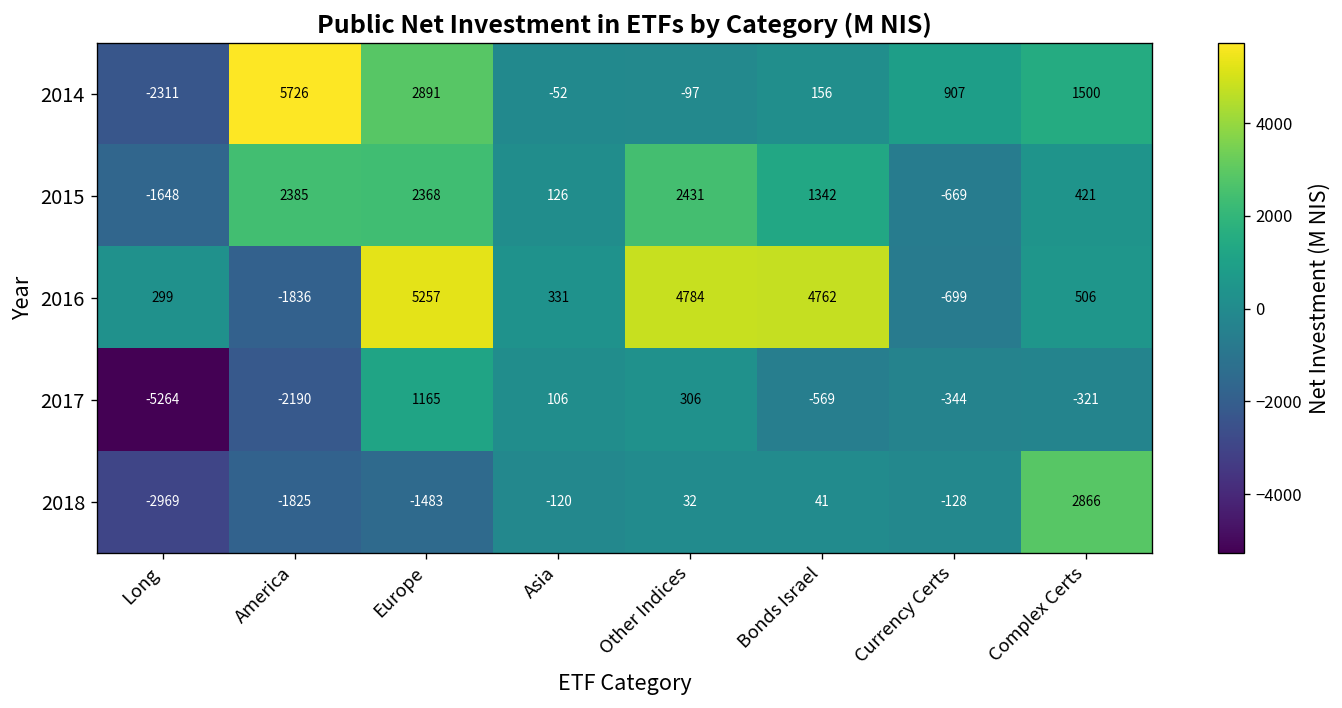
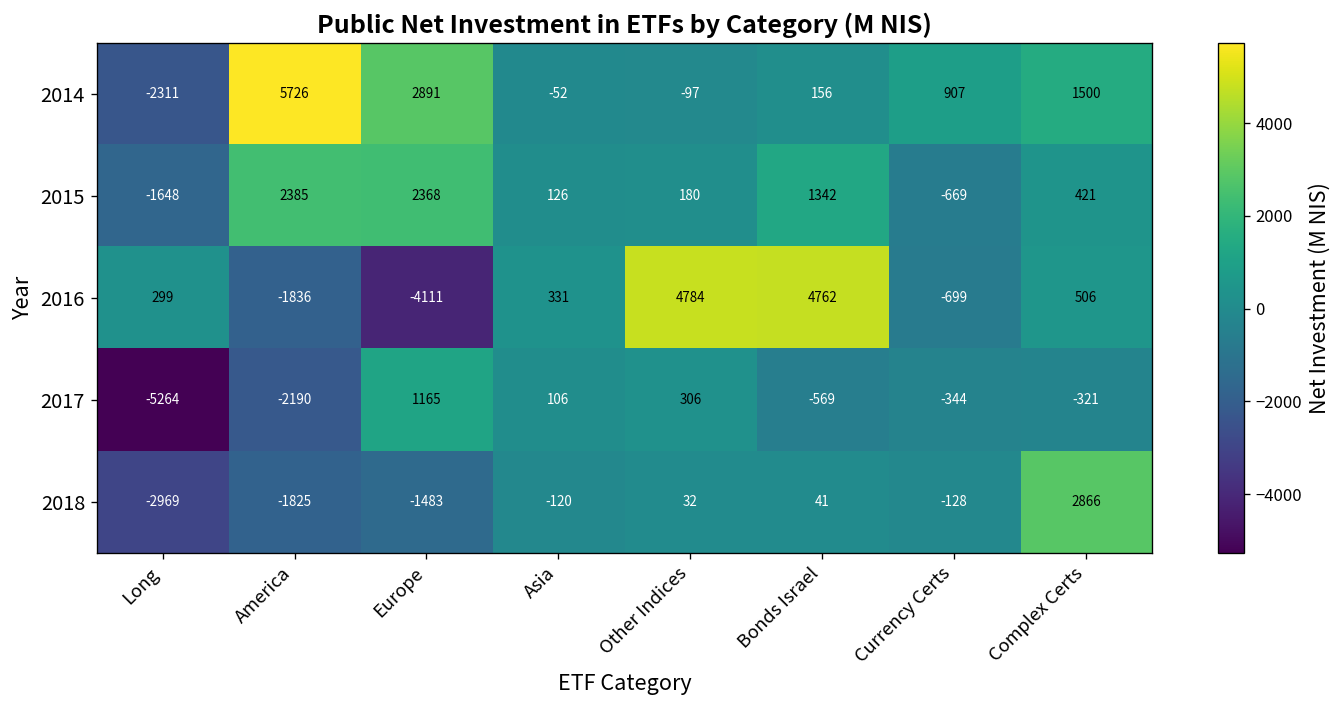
2015, Other Indices: 2431 -> 180
2016, Europe: 5257 -> -4111
